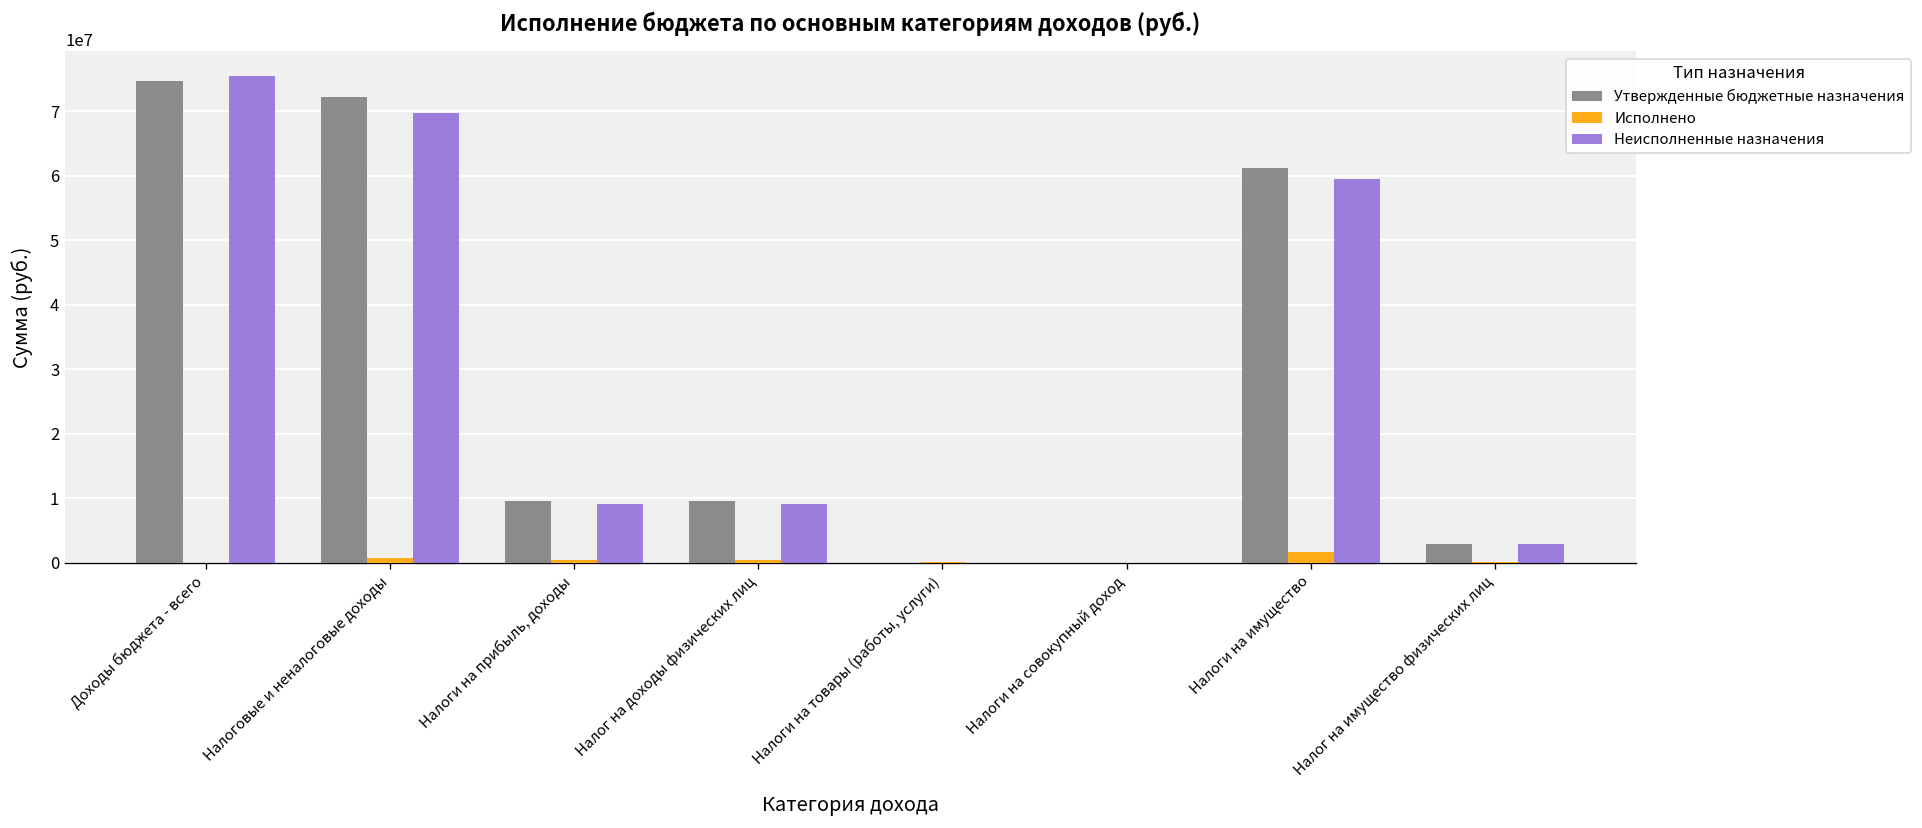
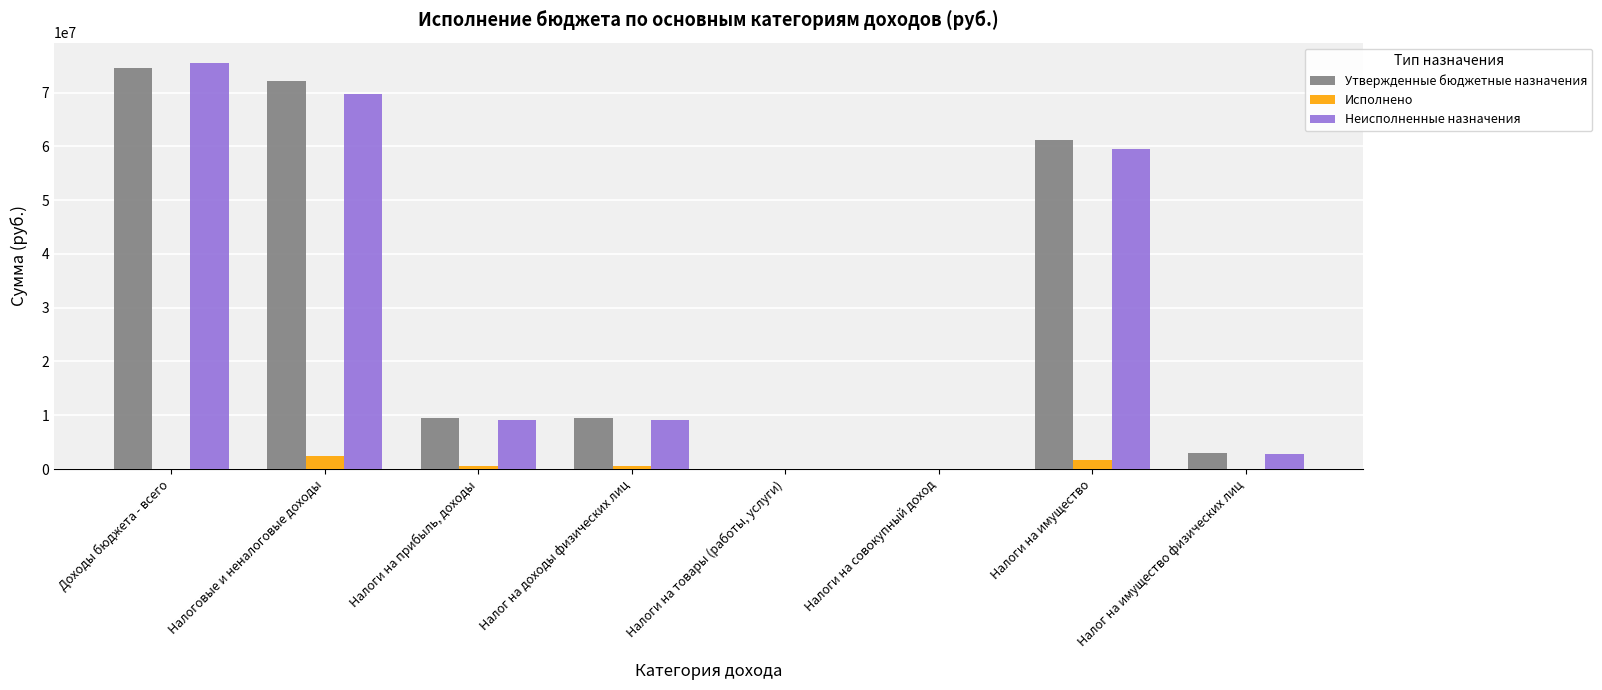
Исполнено, Налоговые и неналоговые доходы: 1000000 -> 2000000
